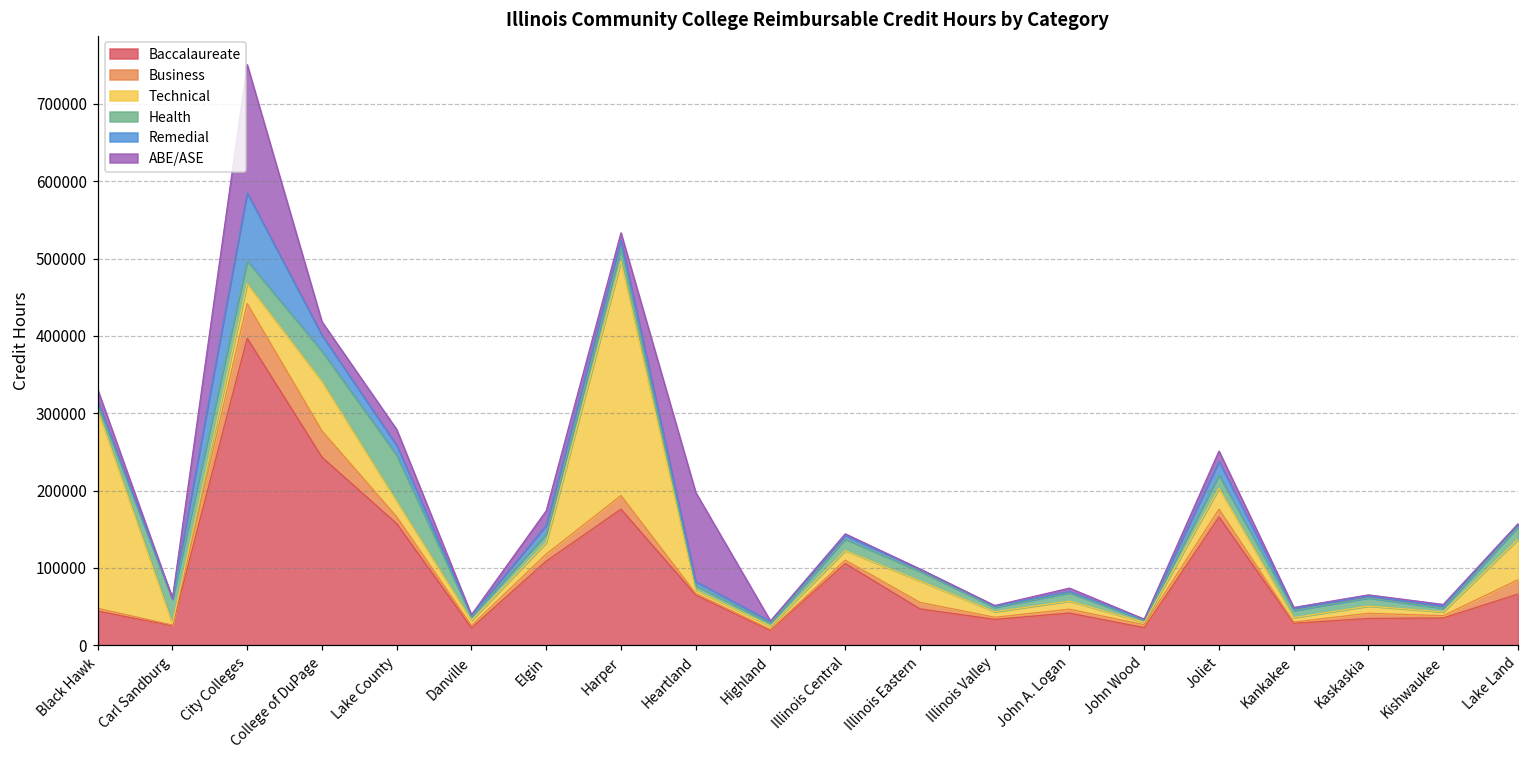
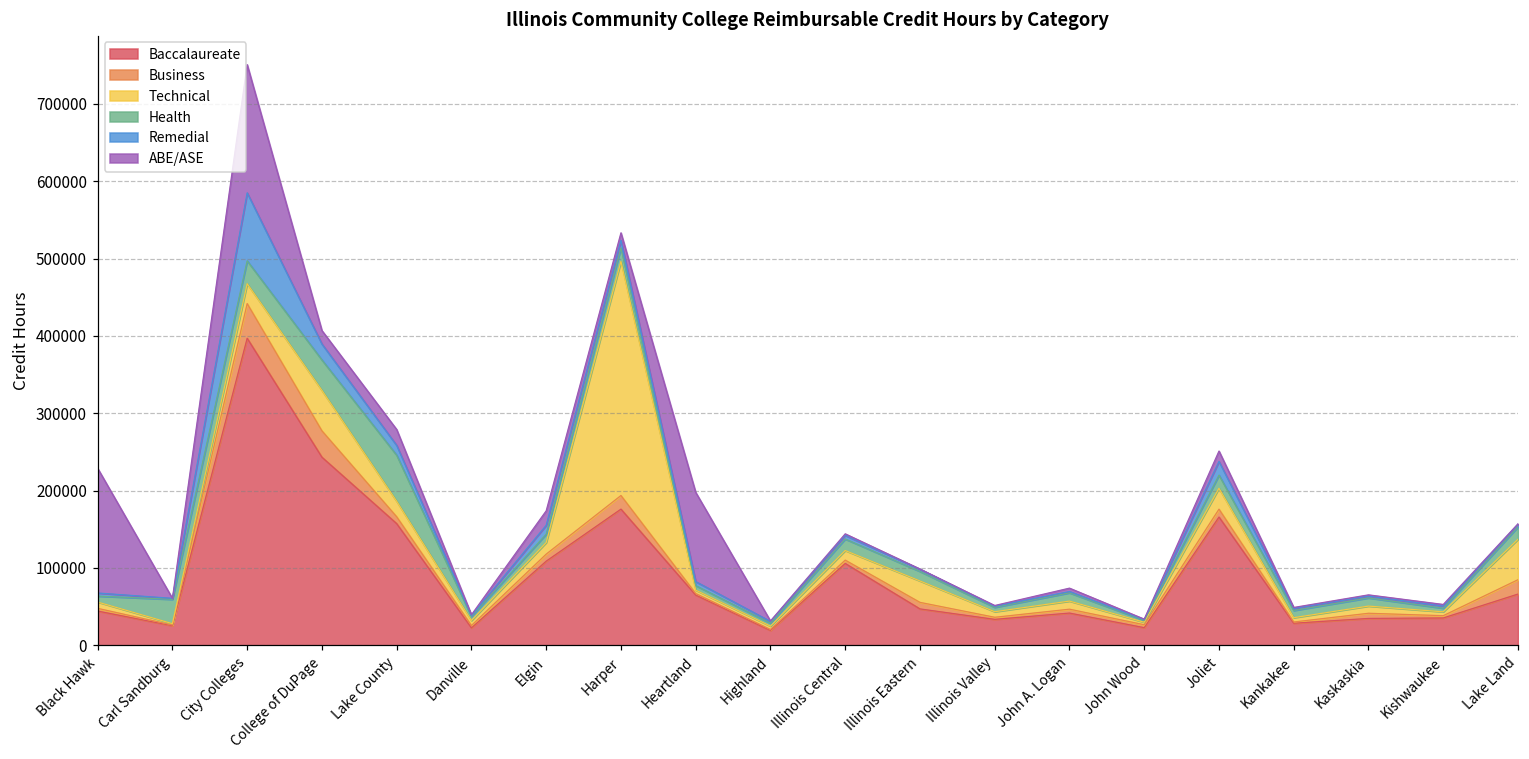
Technical, Black Hawk: 260000 -> 10000
ABE/ASE, Black Hawk: 10000 -> 160000
Technical, College of DuPage: 60000 -> 50000
